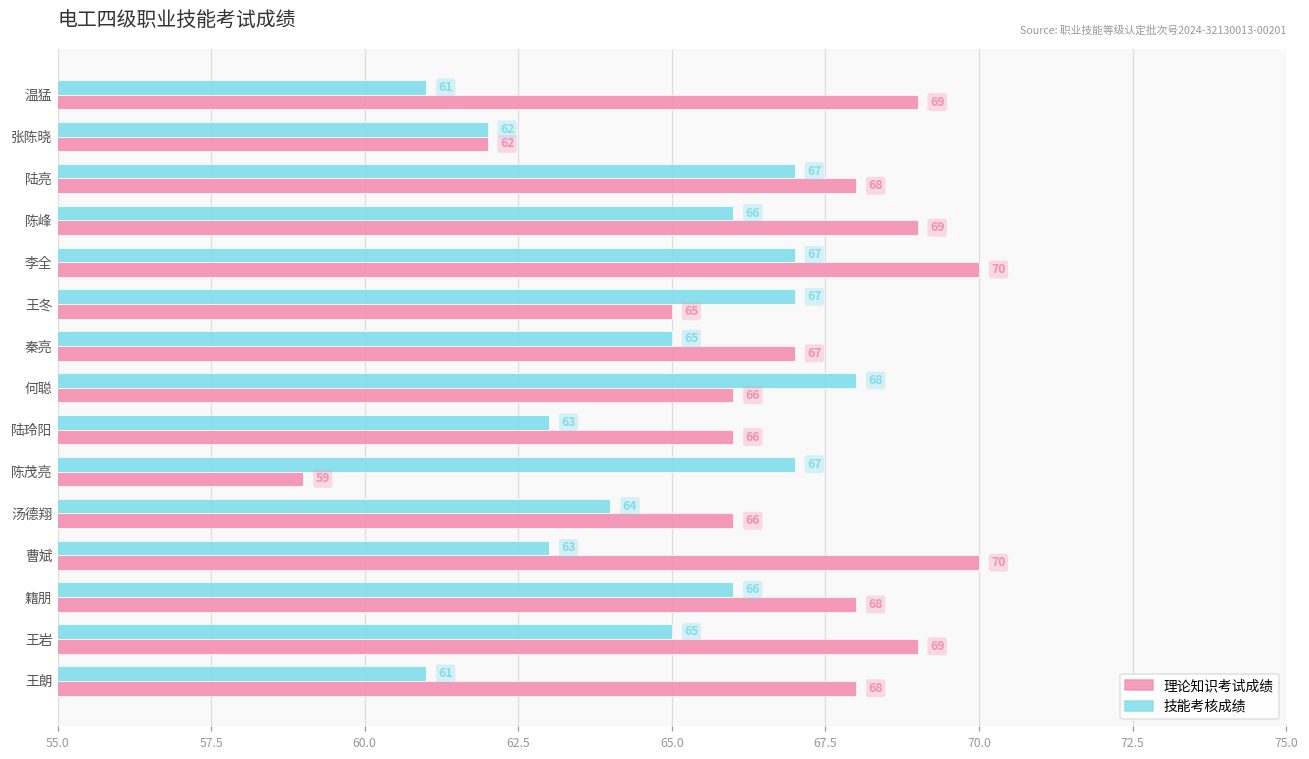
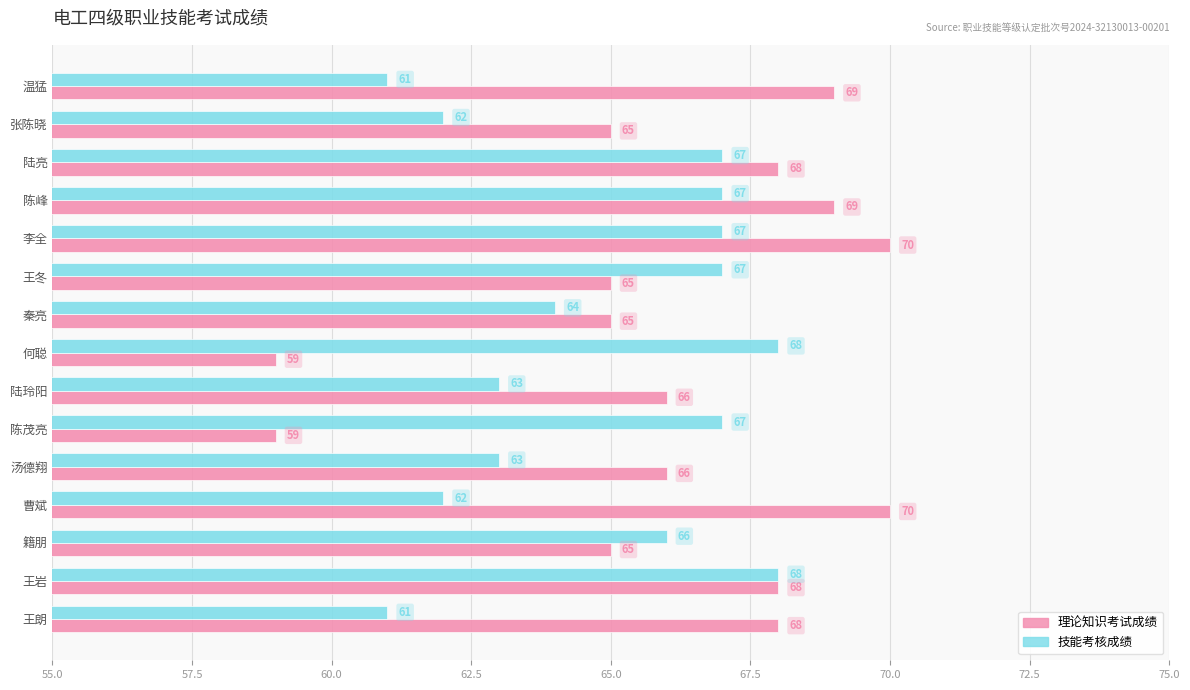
理论知识考试成绩, 张陈晓: 62 -> 65
技能考核成绩, 陈峰: 66 -> 67
技能考核成绩, 秦亮: 65 -> 64
理论知识考试成绩, 秦亮: 67 -> 65
理论知识考试成绩, 何聪: 66 -> 59
技能考核成绩, 汤德翔: 64 -> 63
技能考核成绩, 曹斌: 63 -> 62
理论知识考试成绩, 籍朋: 68 -> 65
技能考核成绩, 王岩: 65 -> 68
理论知识考试成绩, 王岩: 69 -> 68
